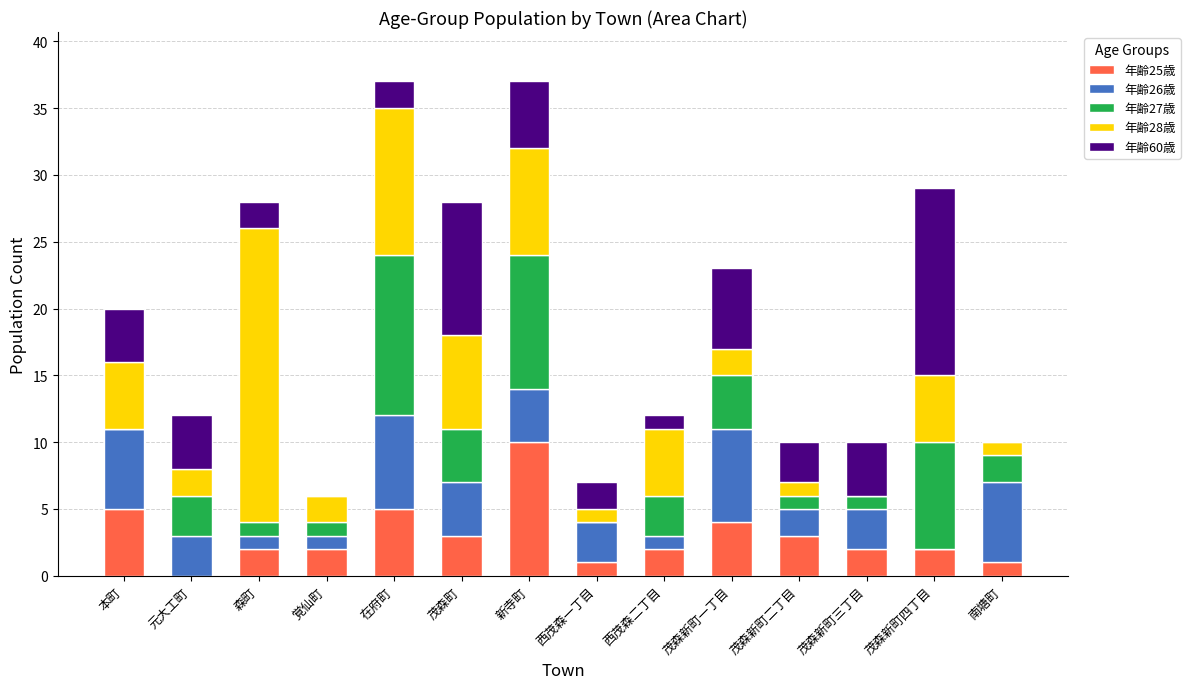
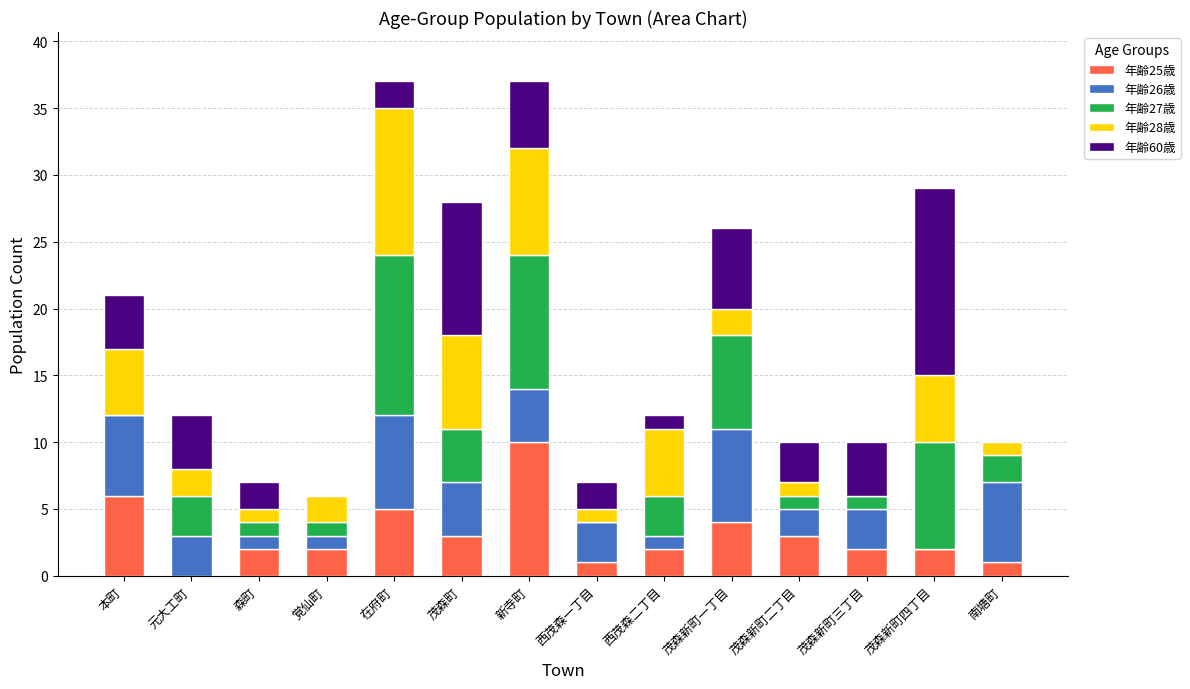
年齢25歳, 本町: 5 -> 6
年齢28歳, 森町: 22 -> 1
年齢27歳, 茂森新町一丁目: 4 -> 7
